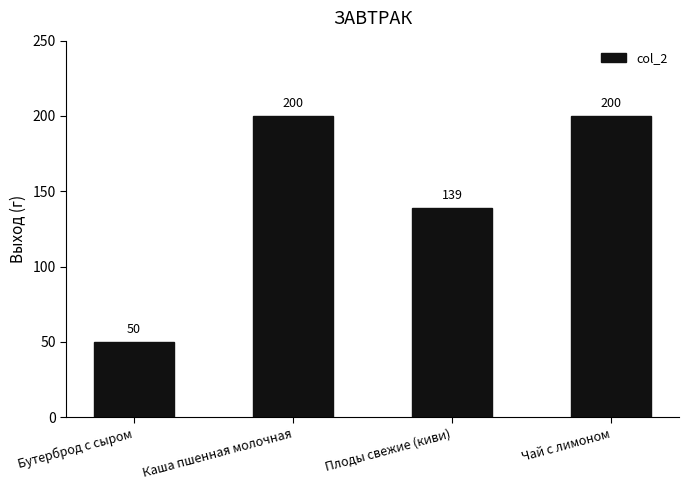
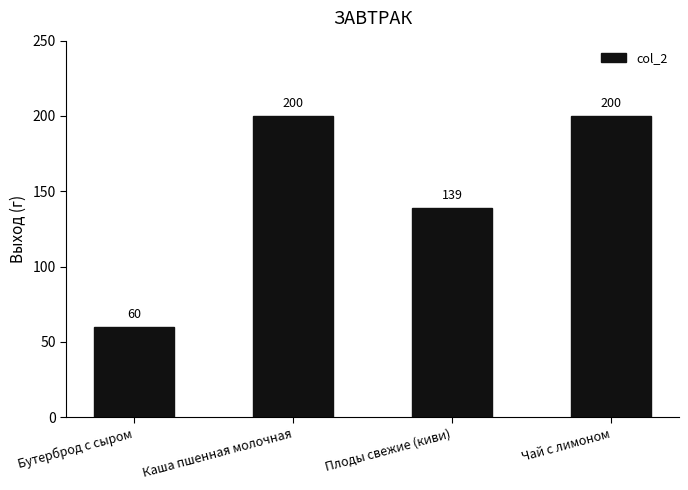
Бутерброд с сыром: 50 -> 60
